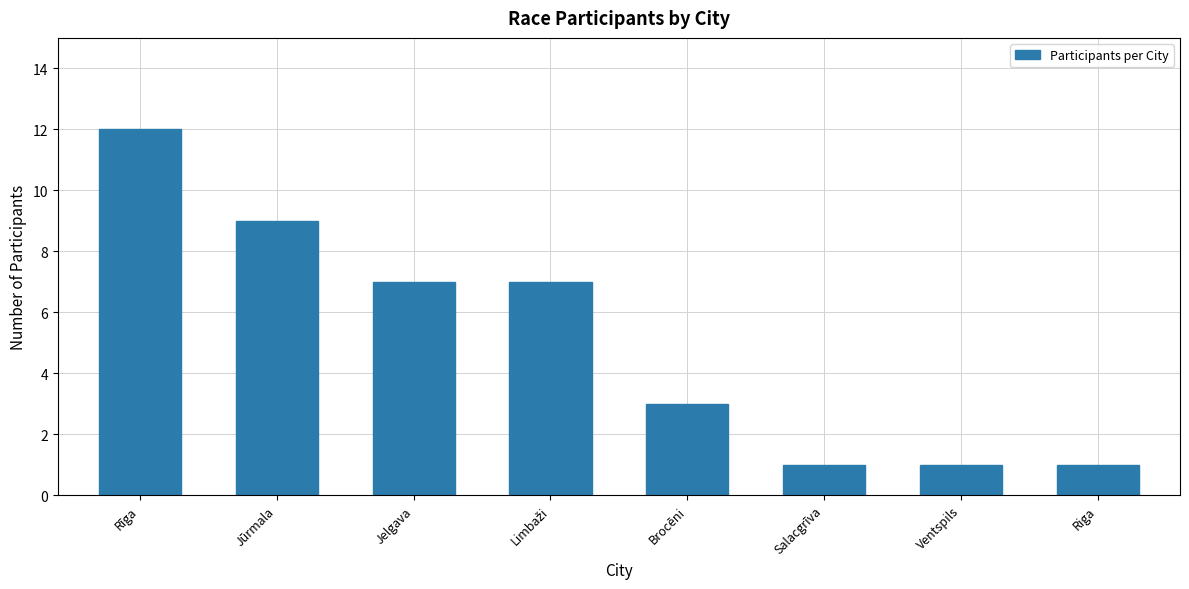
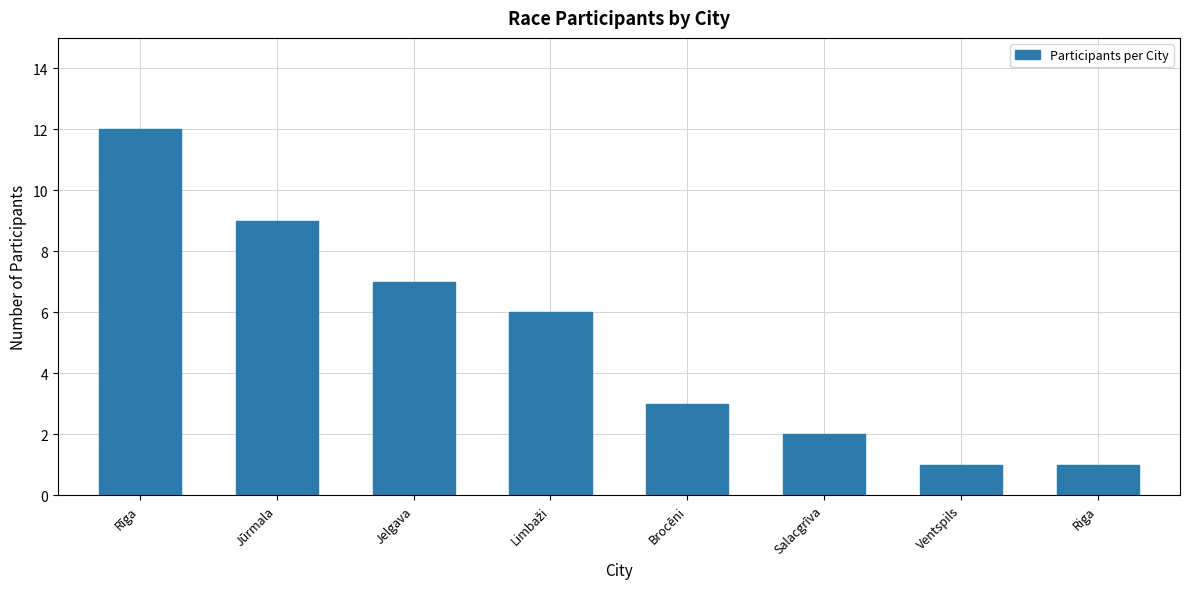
Limbaži: 7 -> 6
Salacgrīva: 1 -> 2
